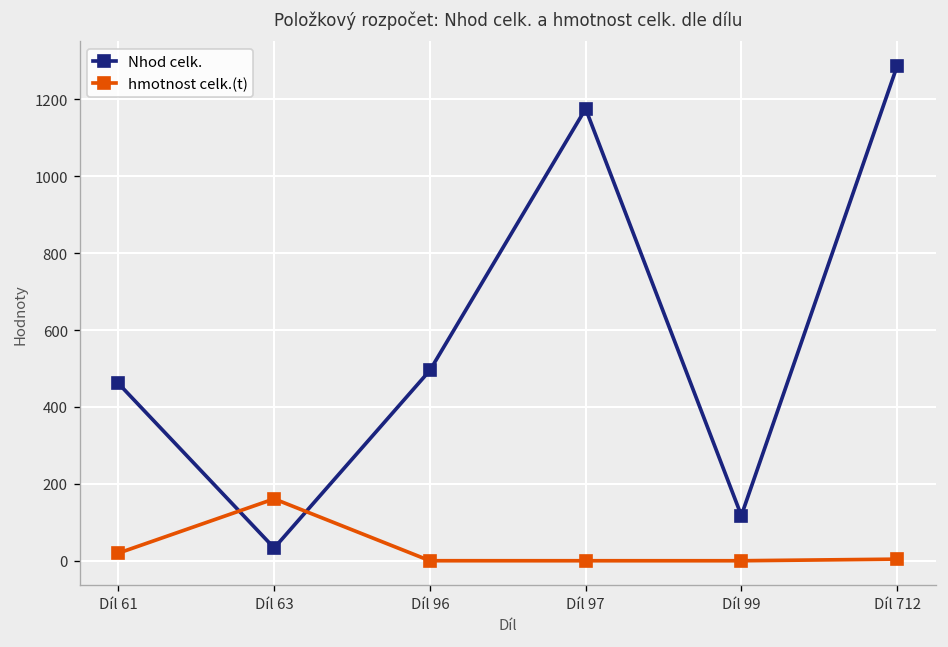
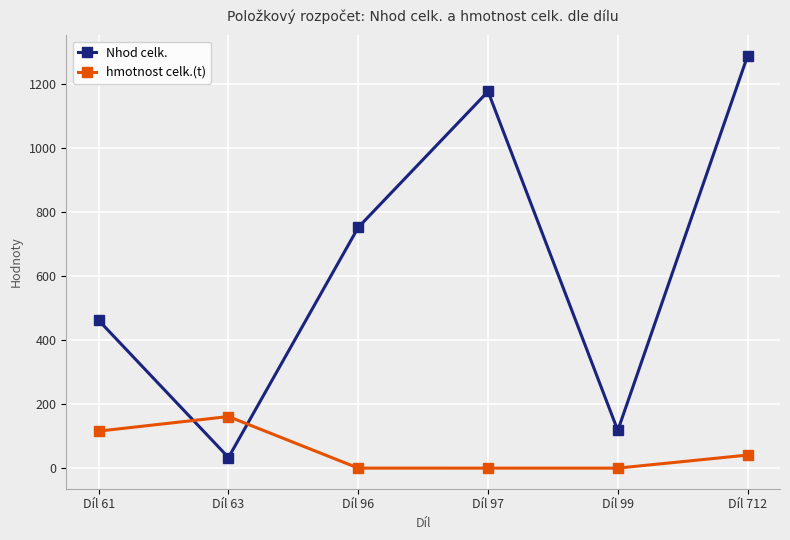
hmotnost celk.(t), Díl 61: 20 -> 120
Nhod celk., Díl 96: 500 -> 750
hmotnost celk.(t), Díl 712: 0 -> 40
